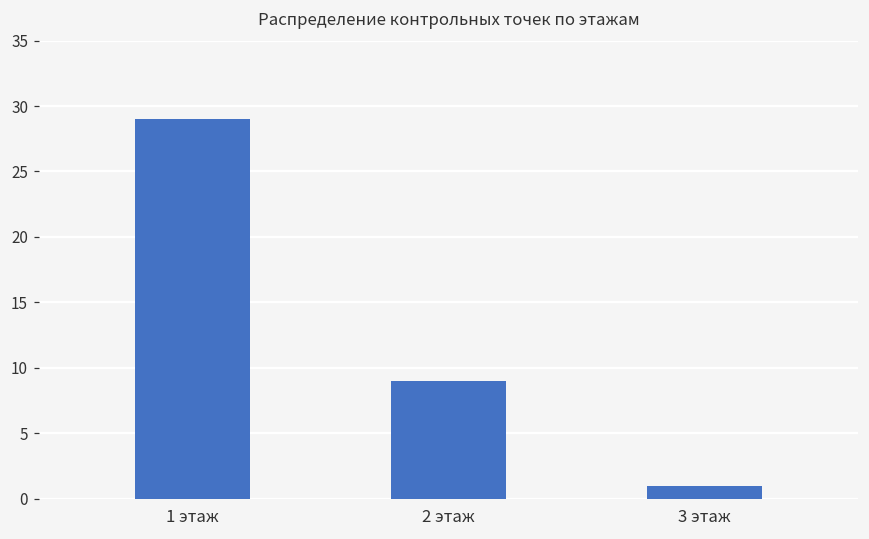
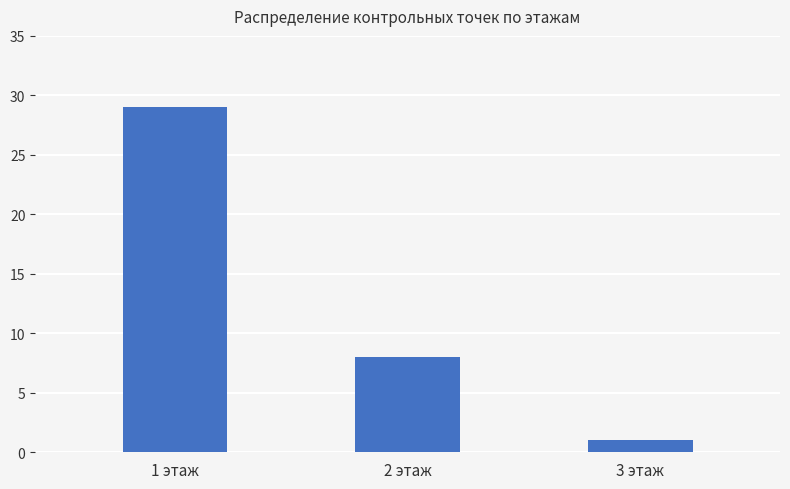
2 этаж: 9 -> 8
